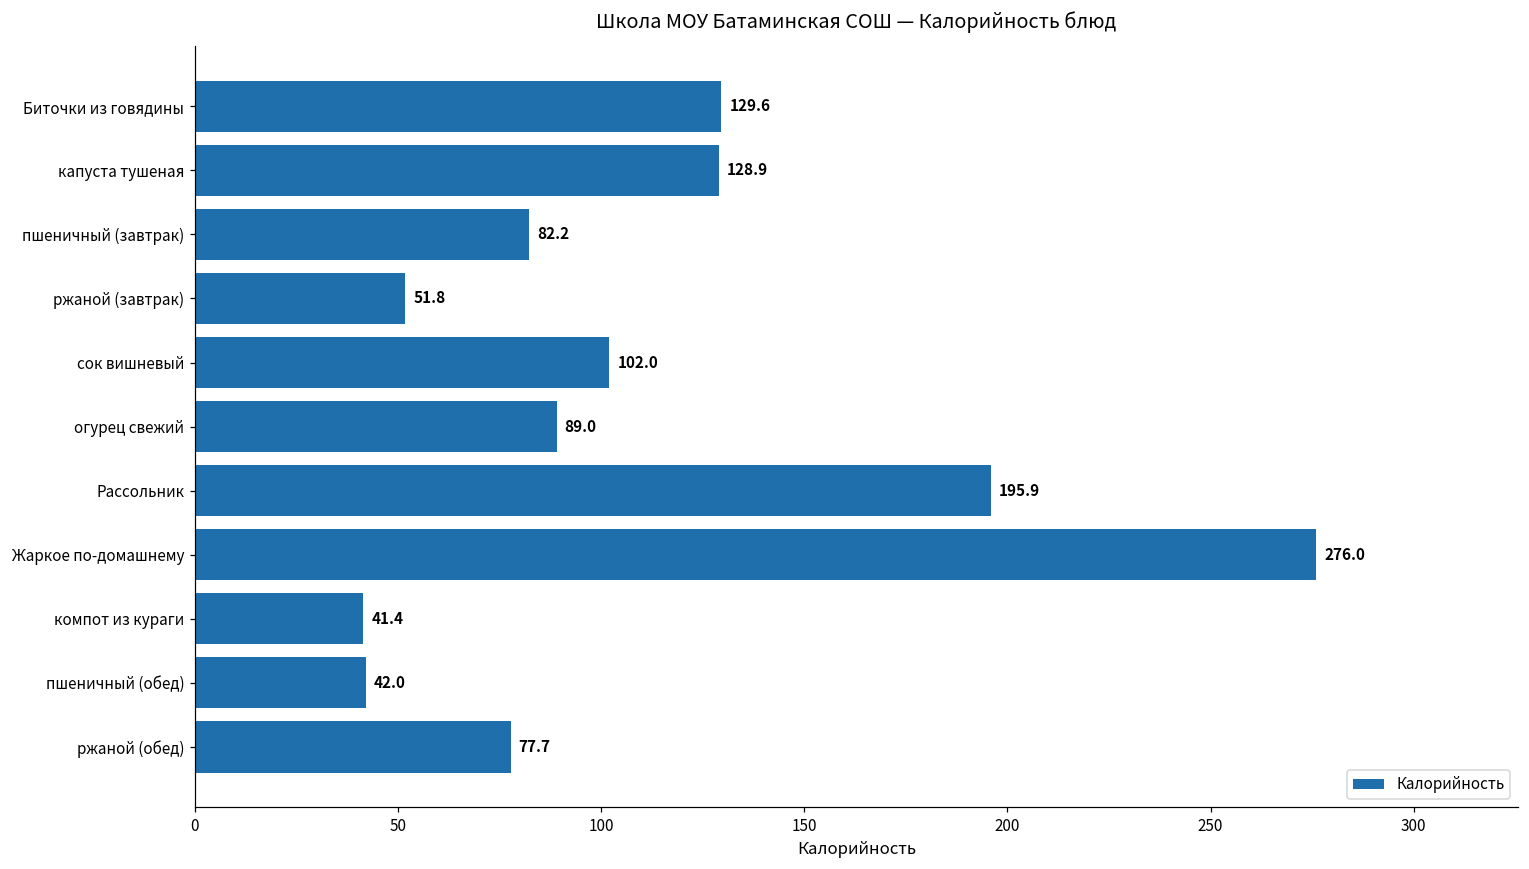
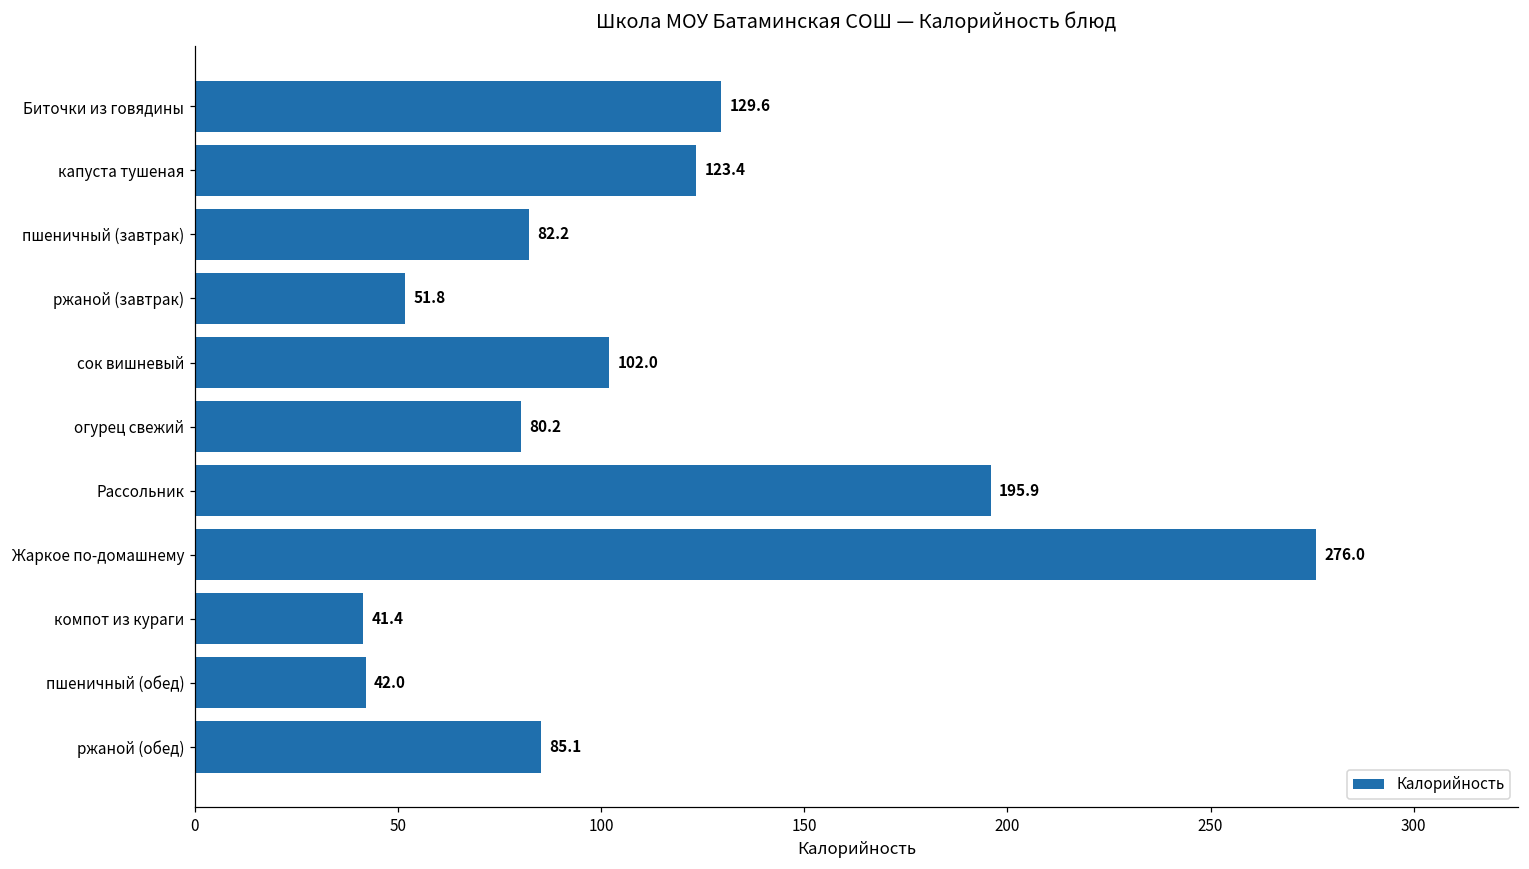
капуста тушеная: 128.9 -> 123.4
огурец свежий: 89.0 -> 80.2
ржаной (обед): 77.7 -> 85.1
